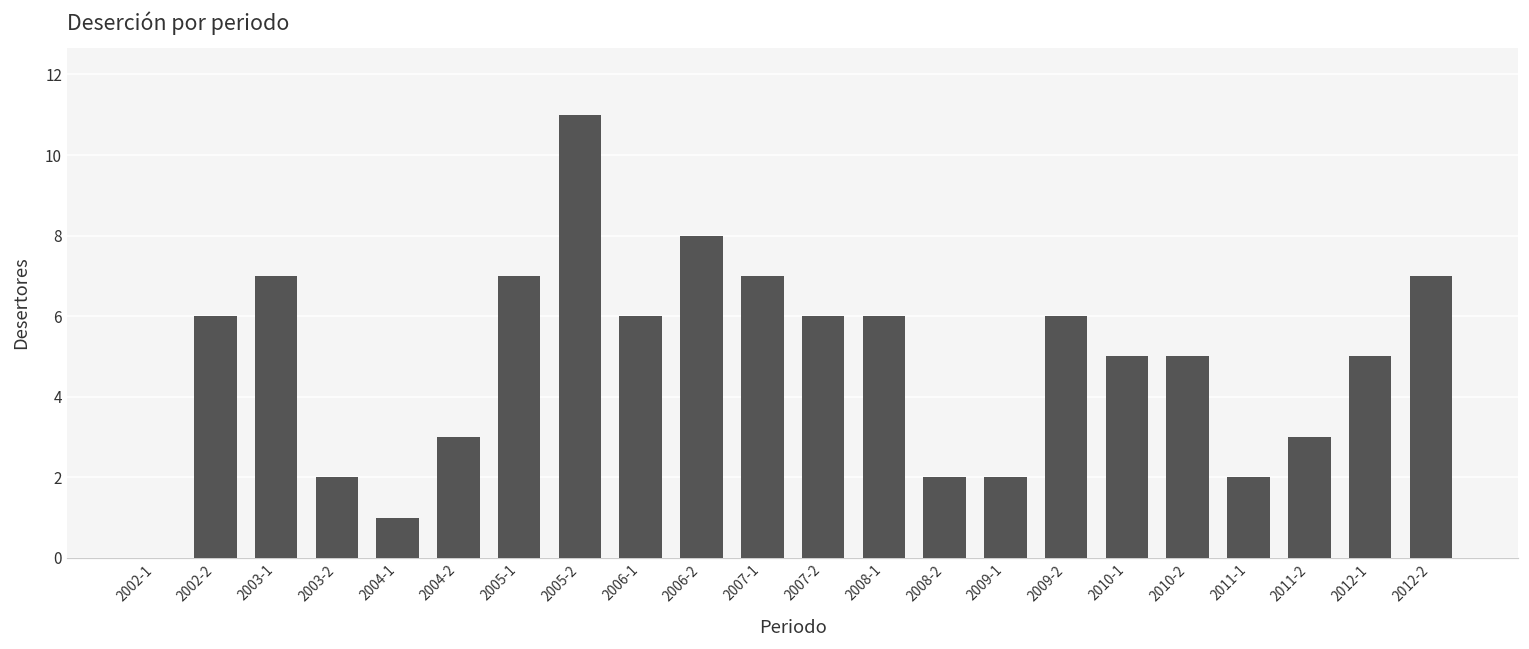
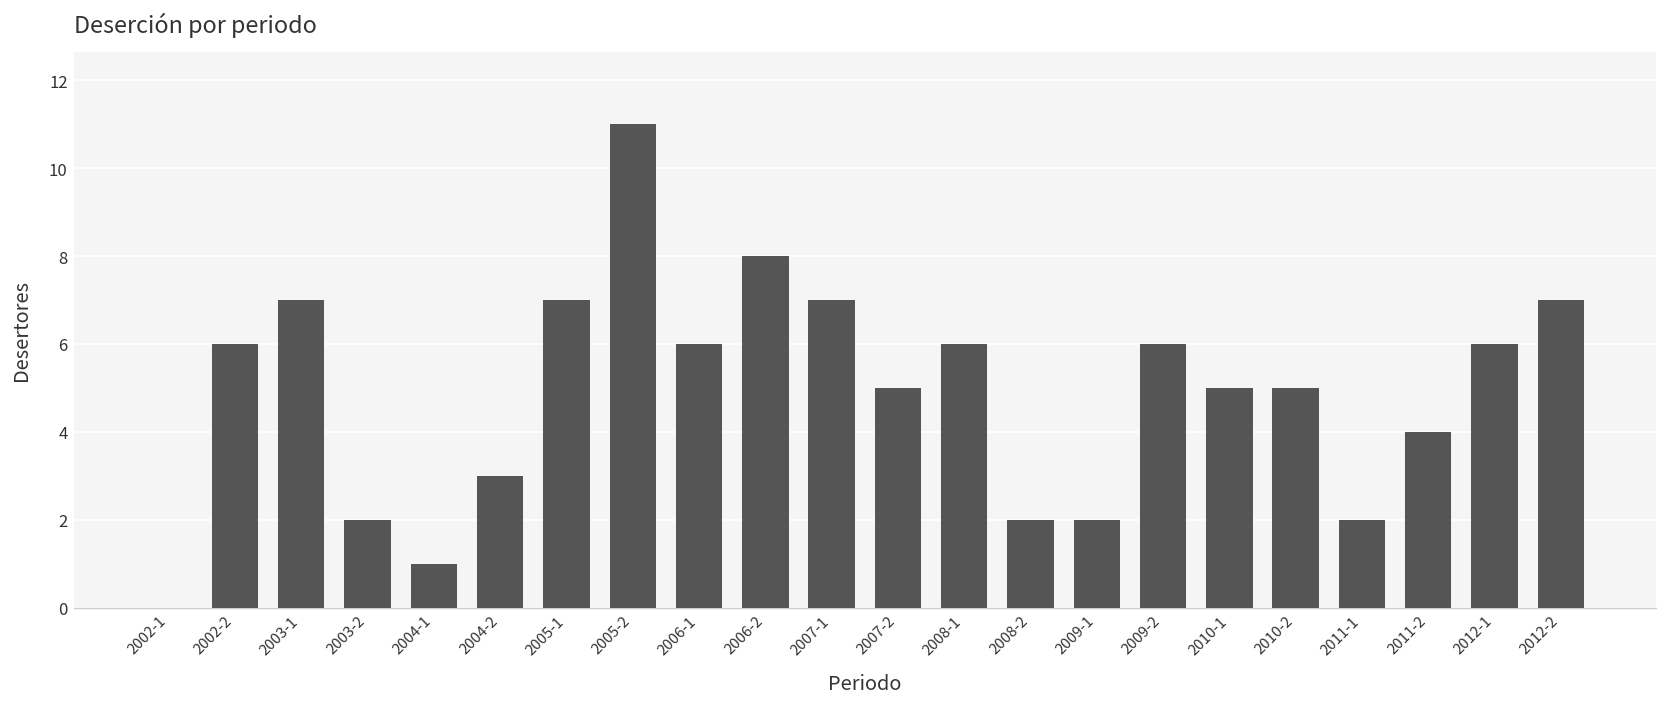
2007-2: 6 -> 5
2011-2: 3 -> 4
2012-1: 5 -> 6
